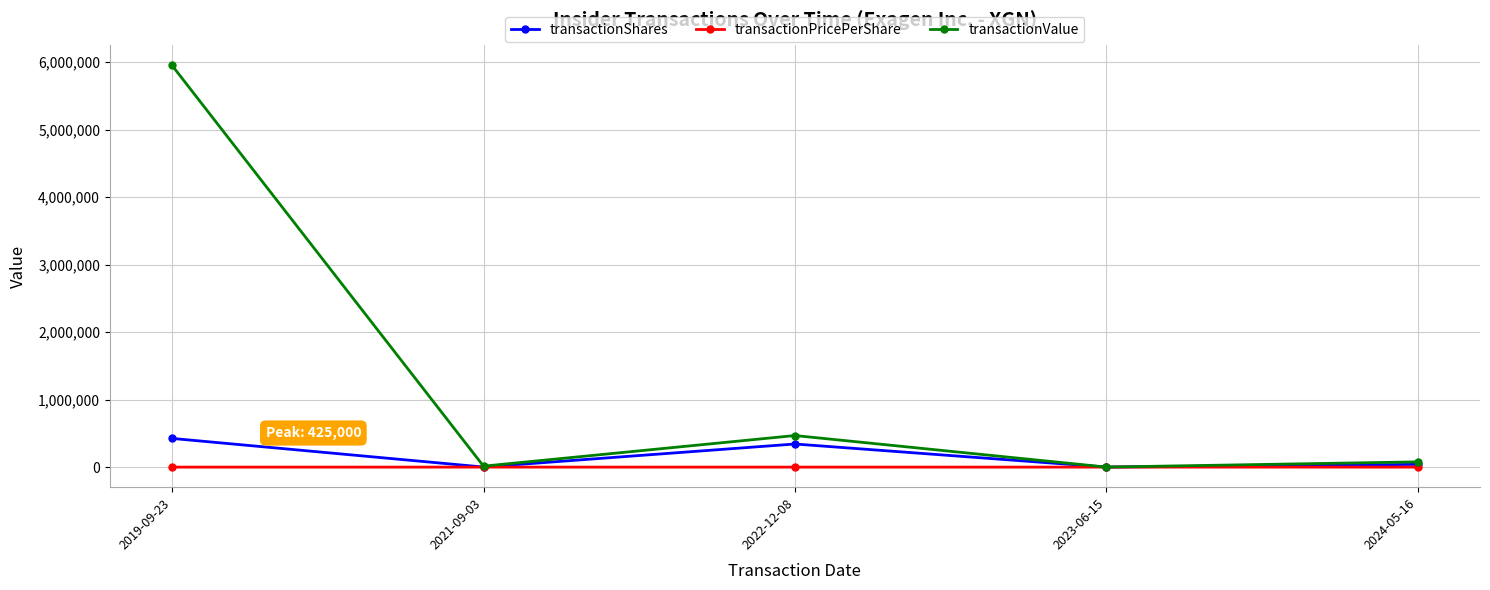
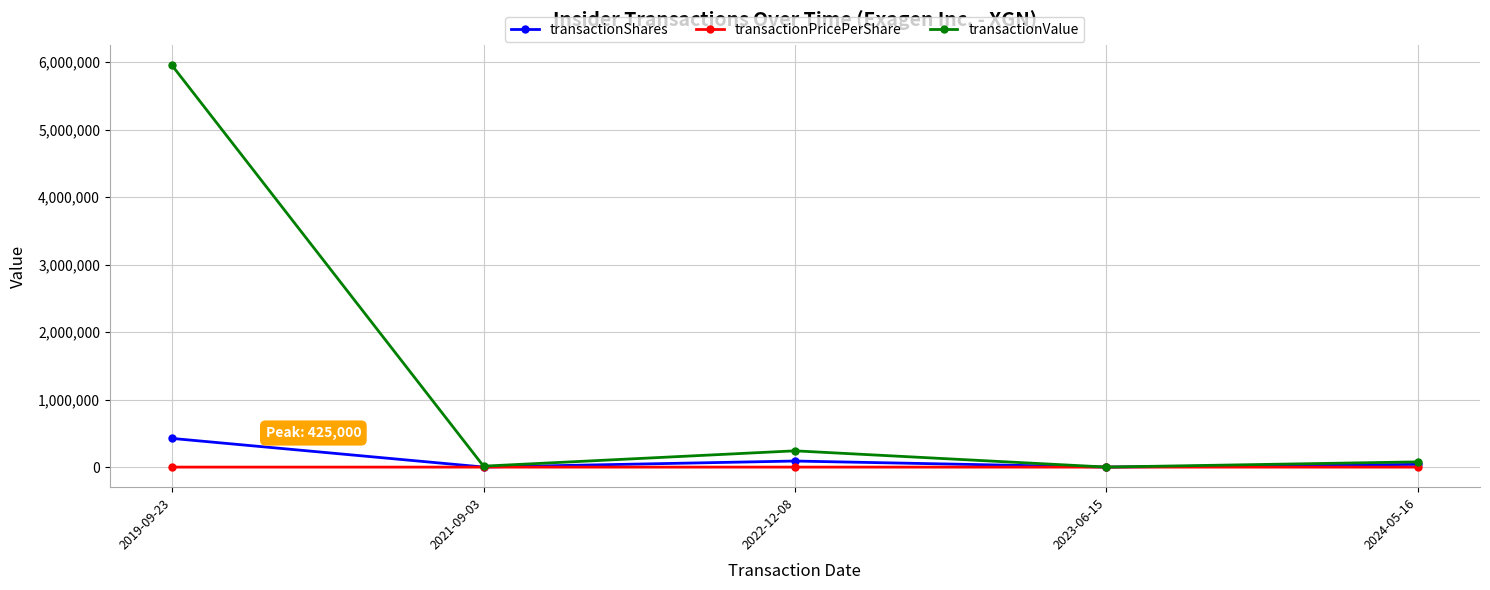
transactionShares, 2022-12-08: 300,000 -> 100,000
transactionValue, 2022-12-08: 500,000 -> 200,000
